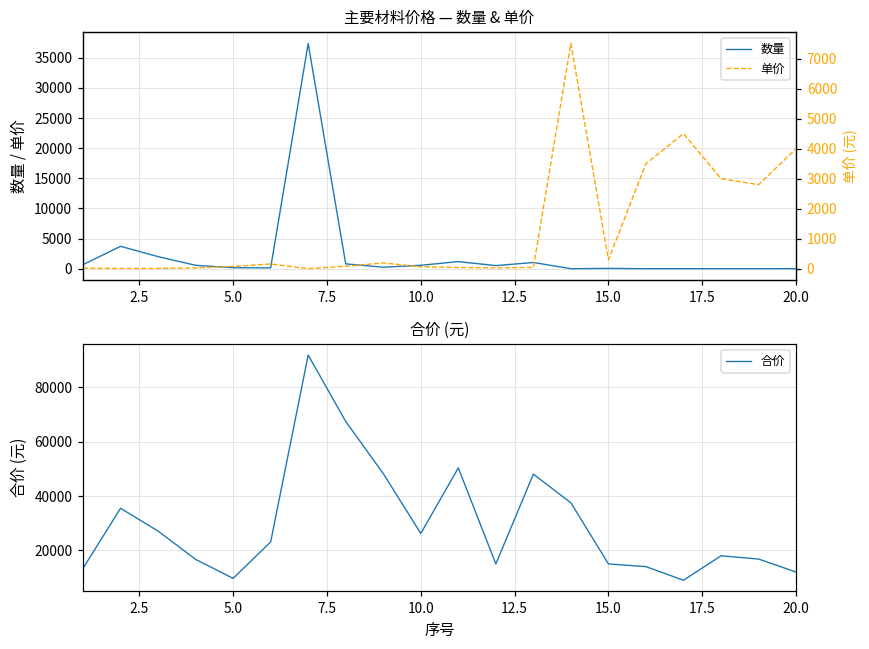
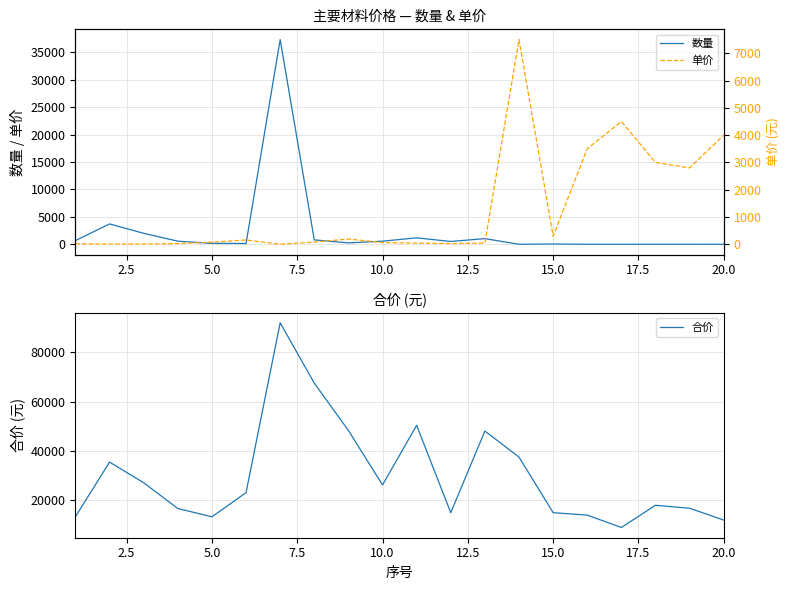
合价 (元), 5.0: 10000 -> 13000
